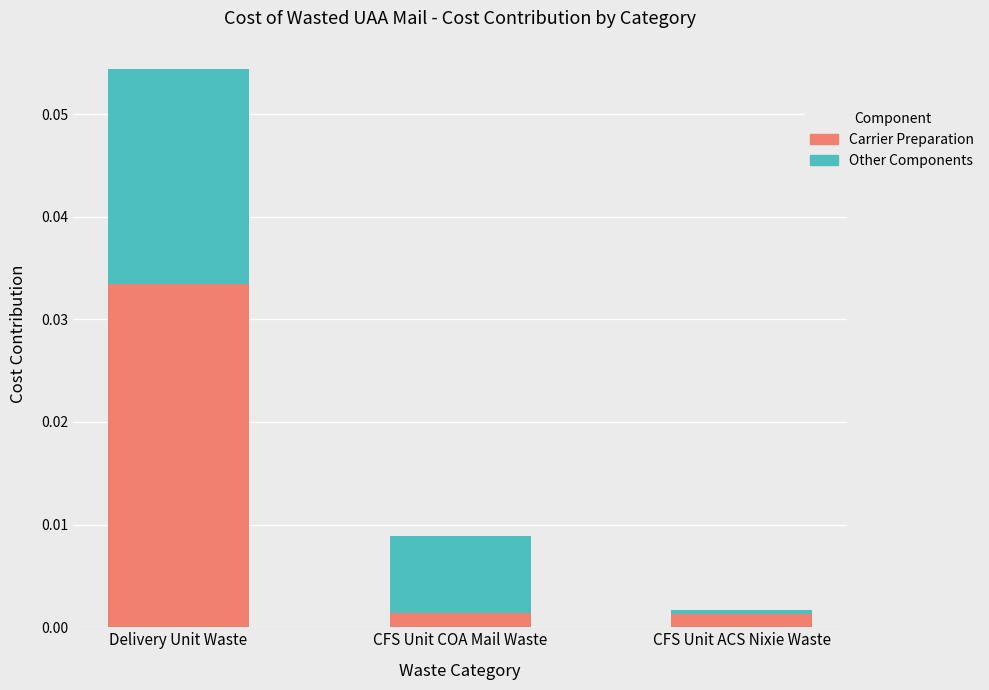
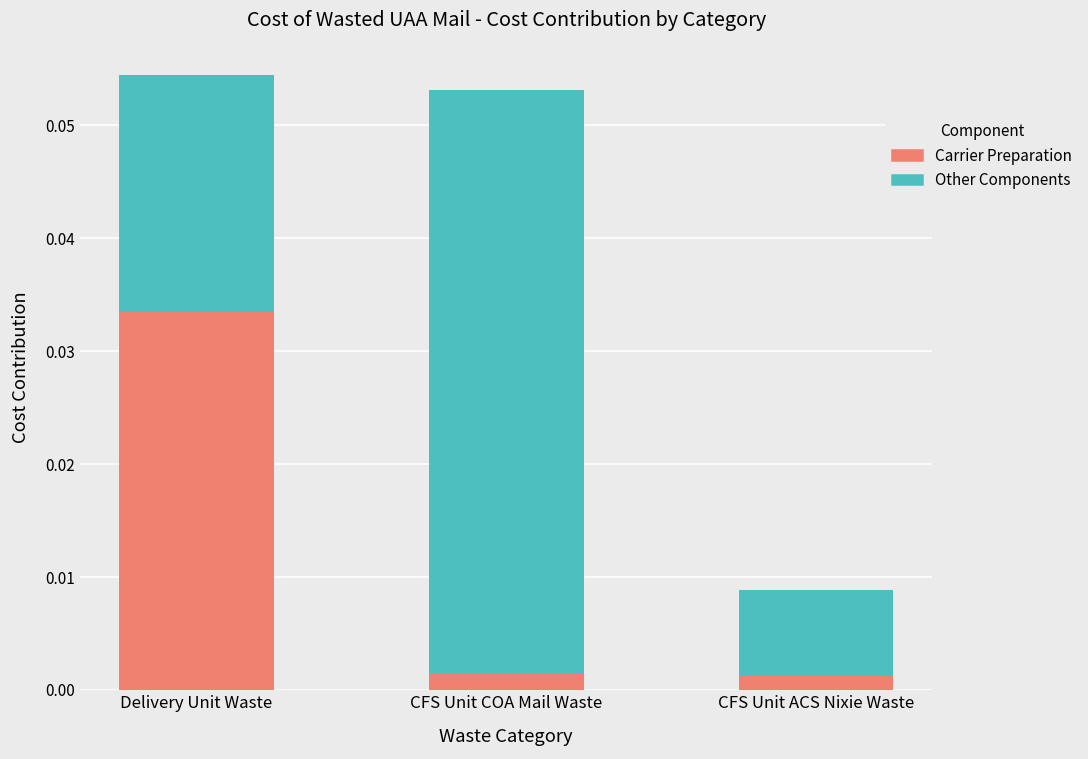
Other Components, CFS Unit COA Mail Waste: 0.0075 -> 0.0518
Other Components, CFS Unit ACS Nixie Waste: 0.0004 -> 0.0076
